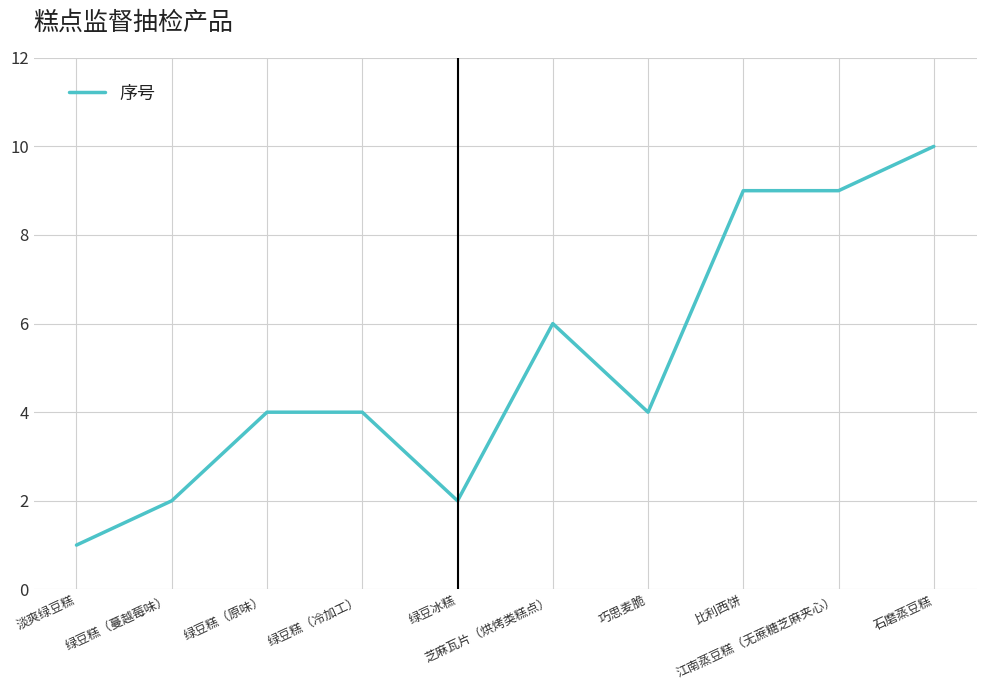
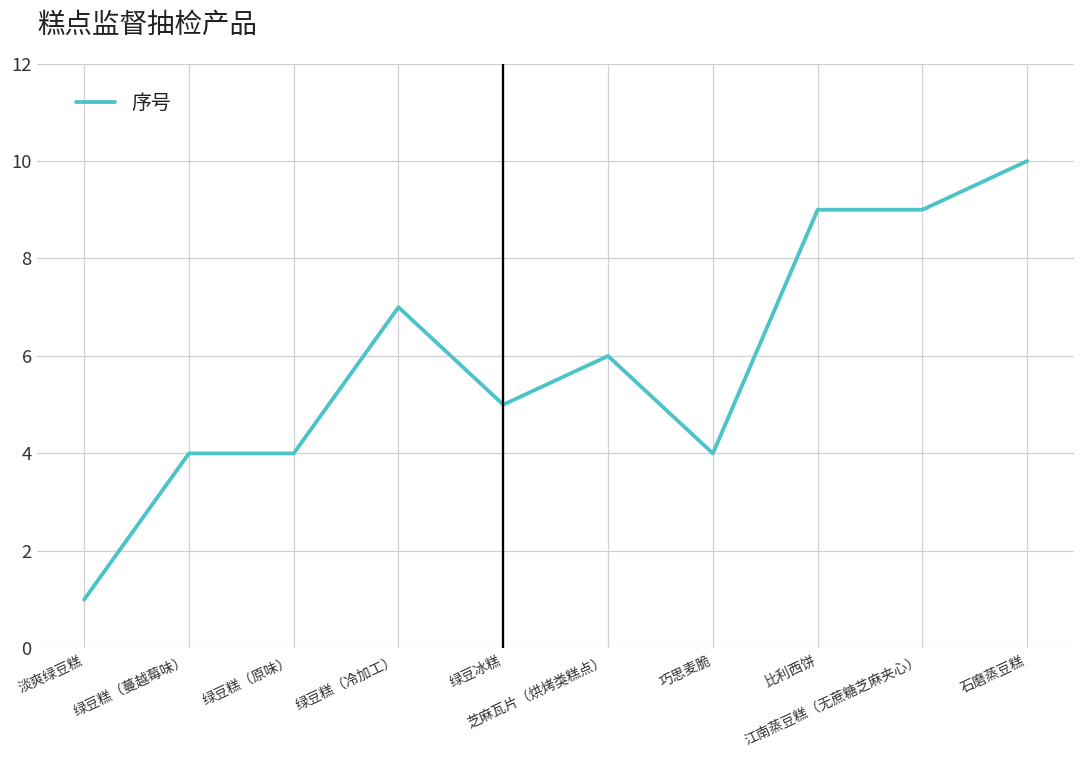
绿豆糕（蔓越莓味）: 2 -> 4
绿豆糕（冷加工）: 4 -> 7
绿豆冰糕: 2 -> 5
